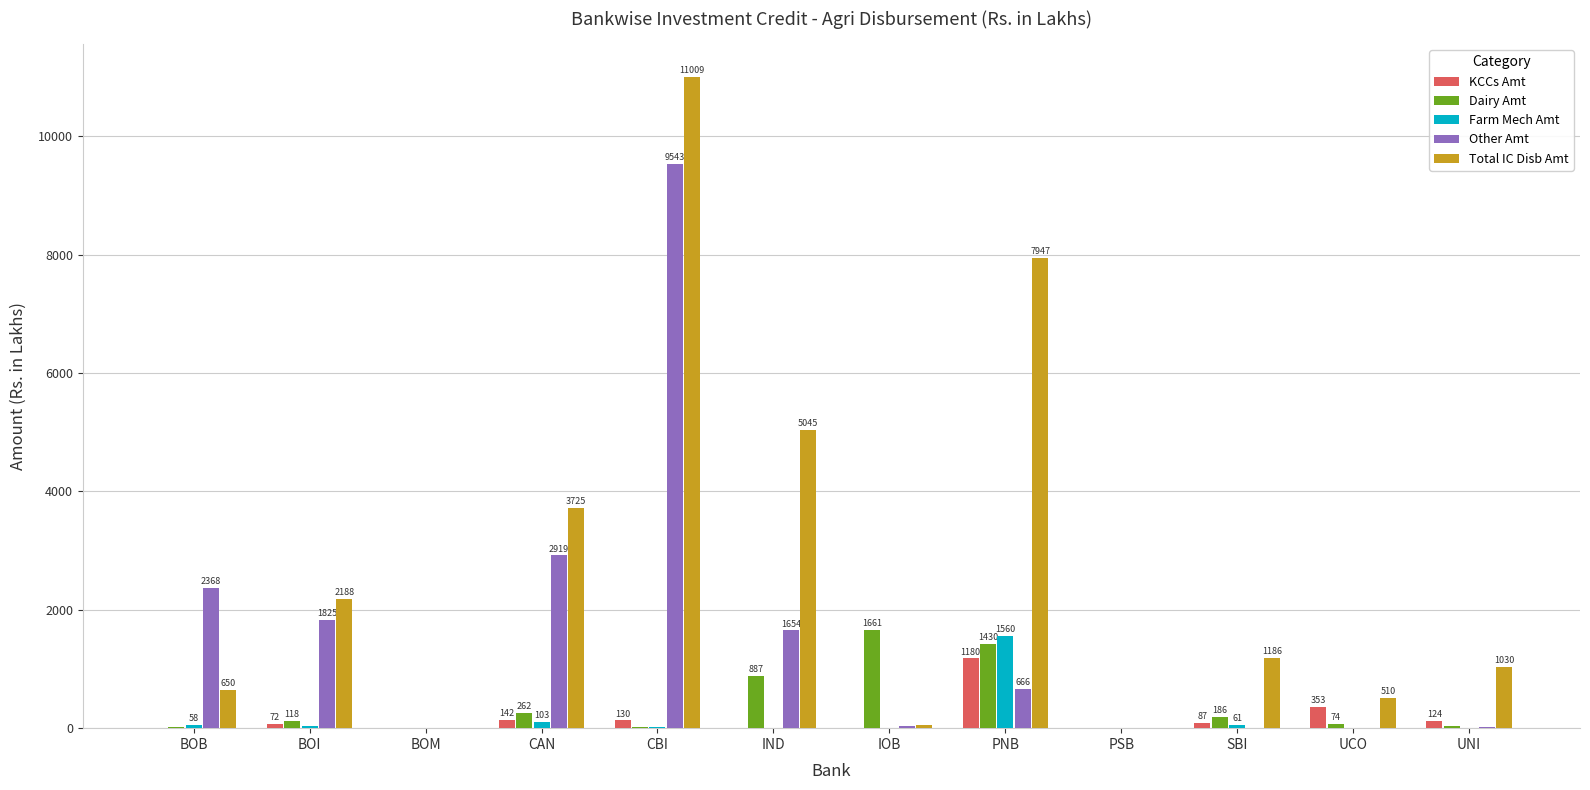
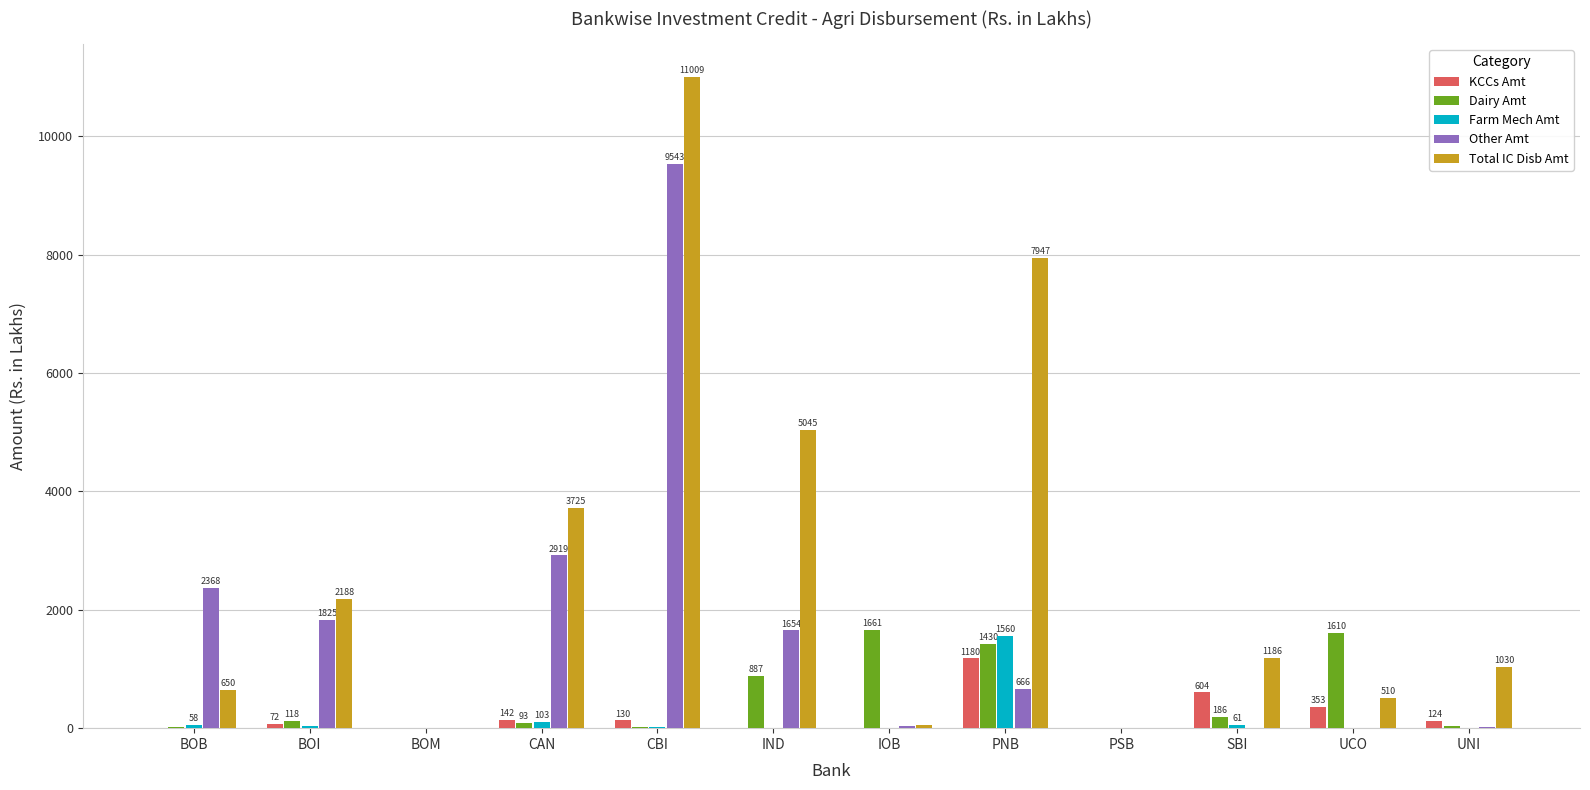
Dairy Amt, CAN: 262 -> 93
KCCs Amt, SBI: 87 -> 604
Dairy Amt, UCO: 74 -> 1610
